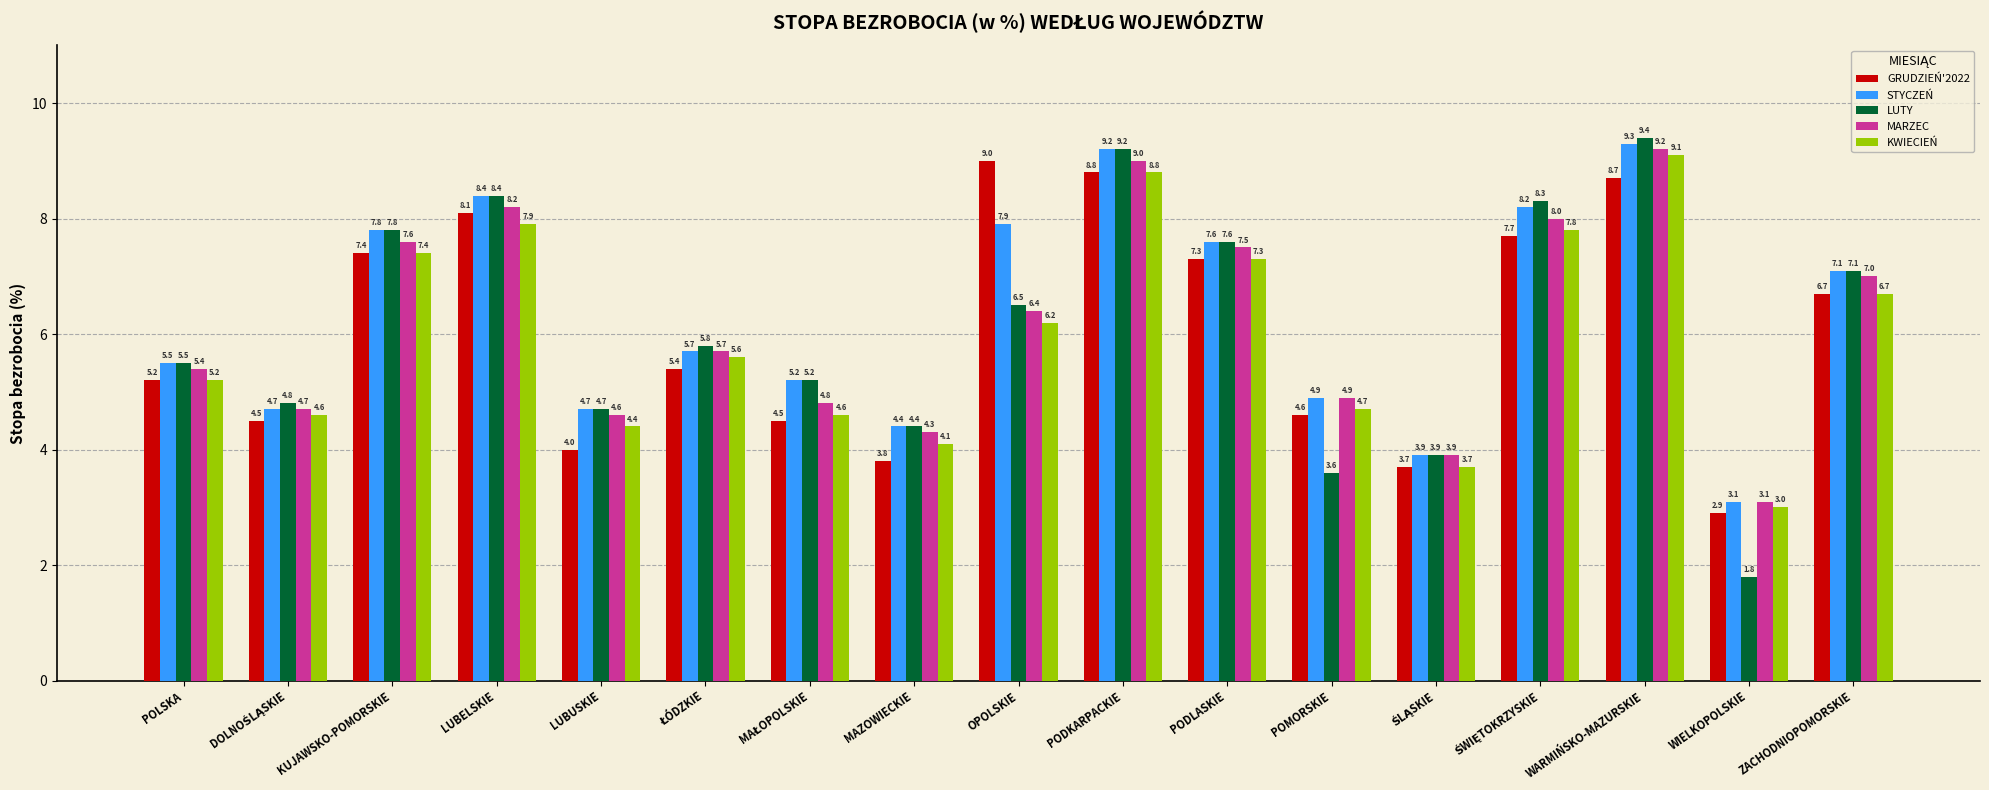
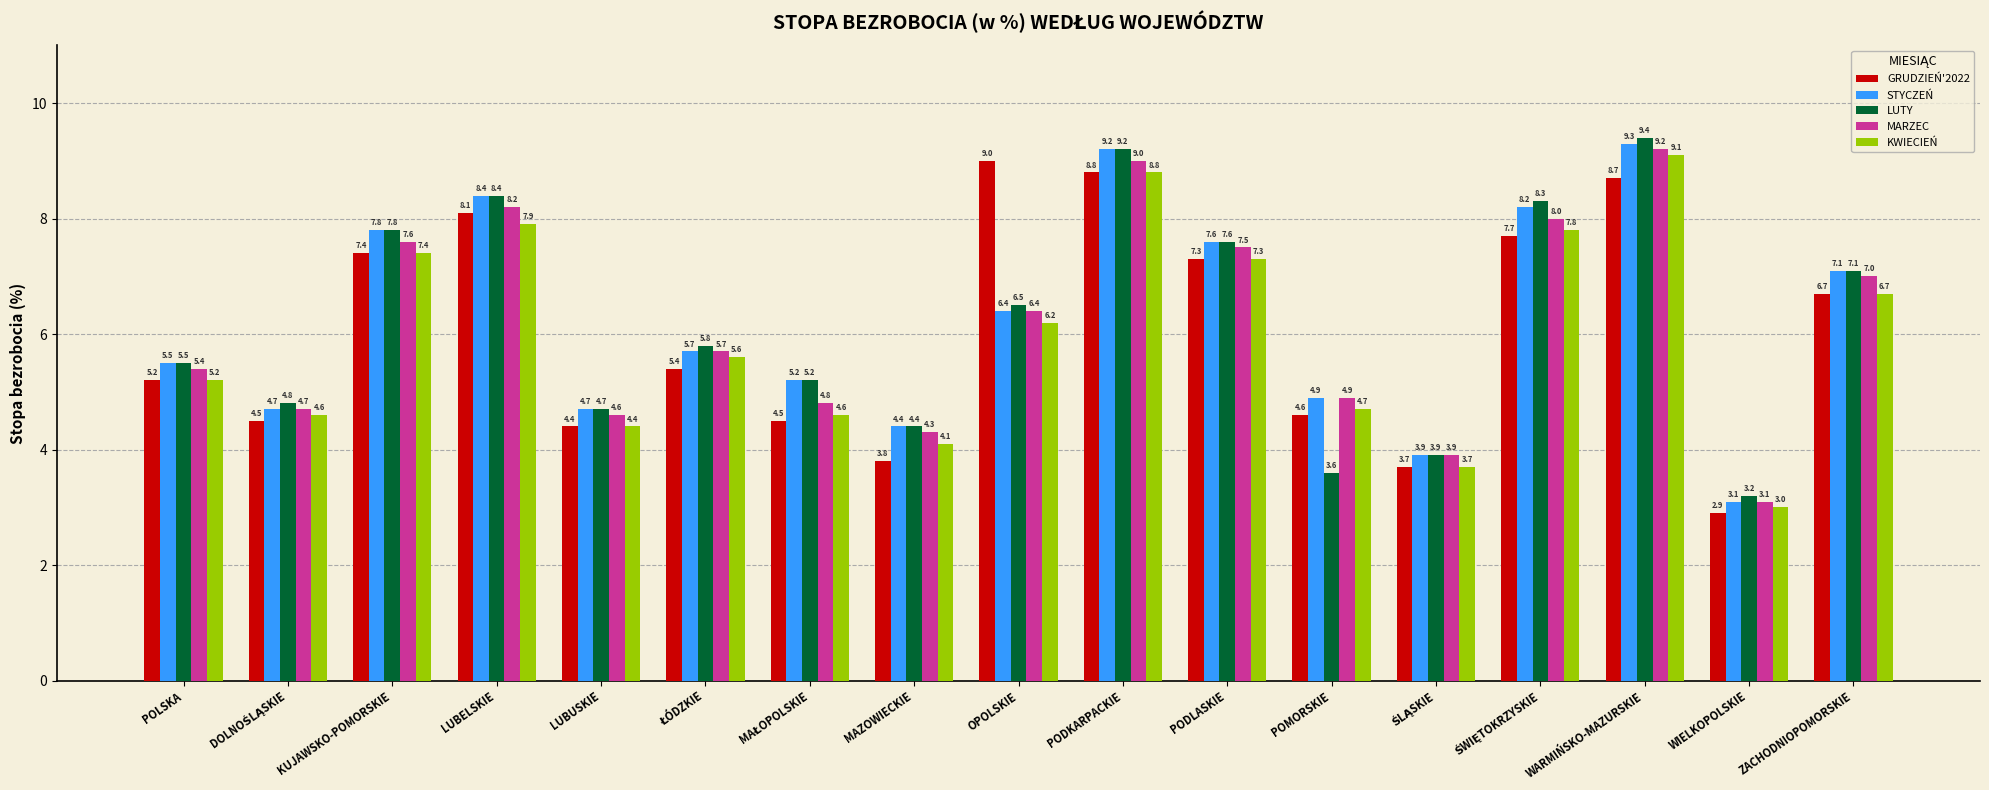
GRUDZIEŃ'2022, LUBUSKIE: 4.0 -> 4.4
STYCZEŃ, OPOLSKIE: 7.9 -> 6.4
LUTY, WIELKOPOLSKIE: 1.8 -> 3.2
